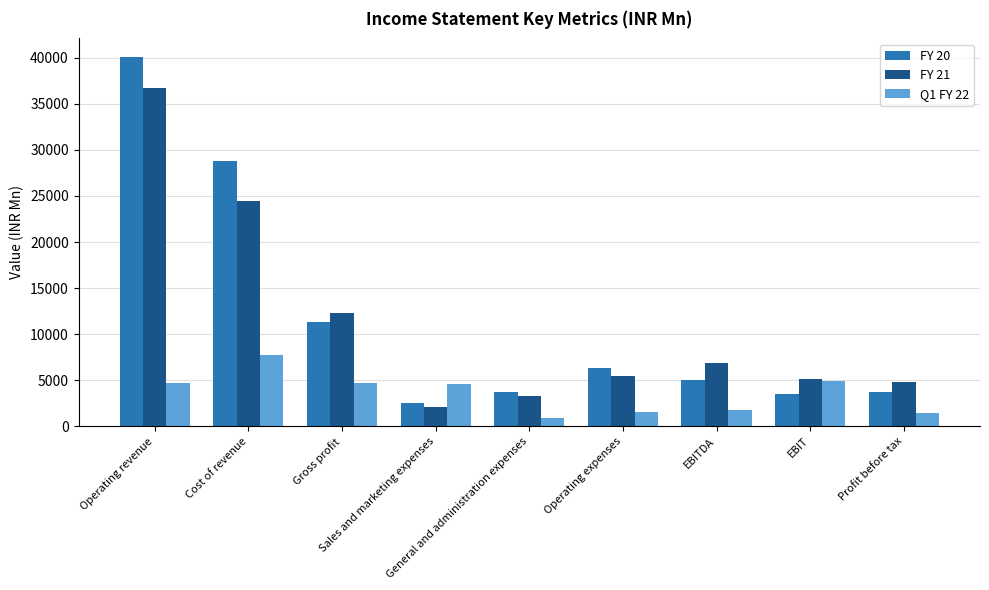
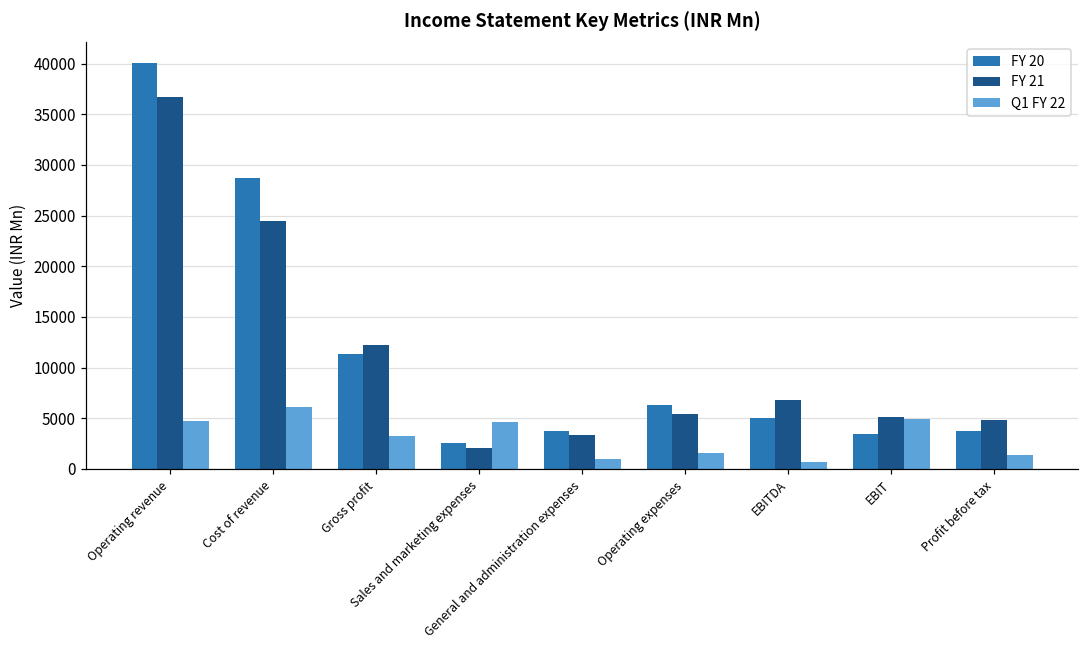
Q1 FY 22, Cost of revenue: 8000 -> 6000
Q1 FY 22, Gross profit: 5000 -> 3000
Q1 FY 22, EBITDA: 2000 -> 1000
